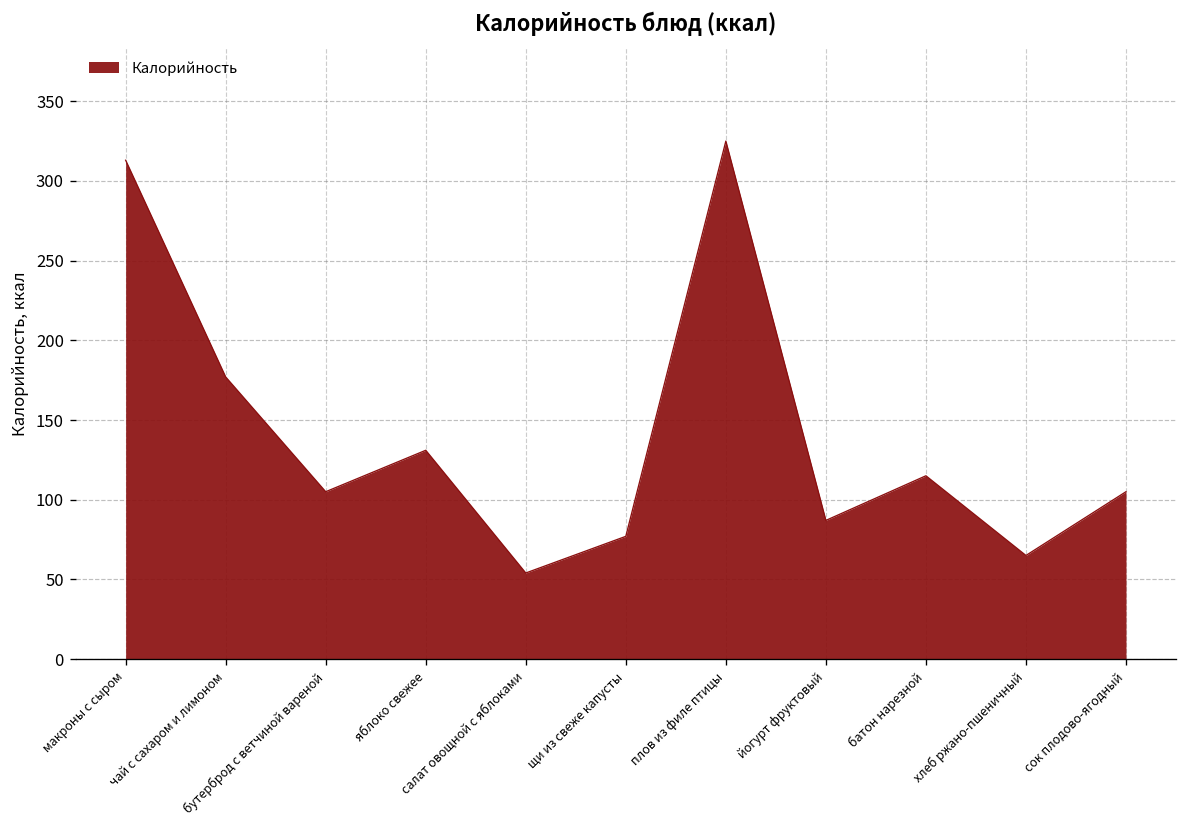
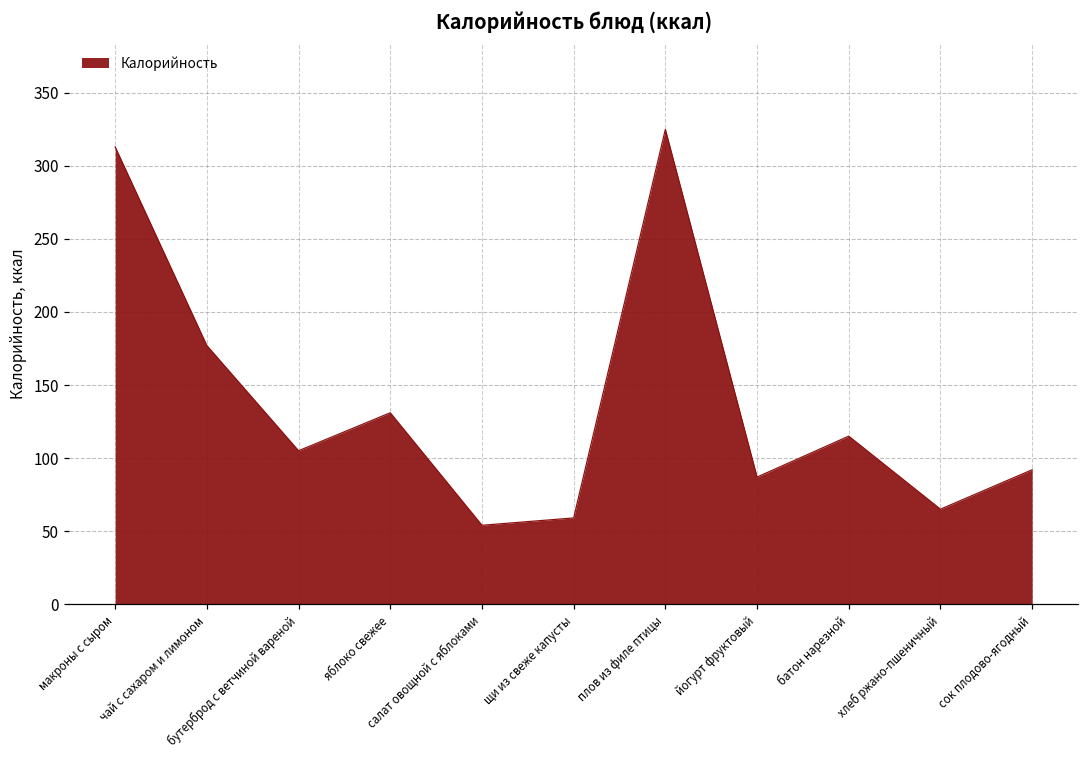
щи из свеже капусты: 77 -> 59
сок плодово-ягодный: 105 -> 92
